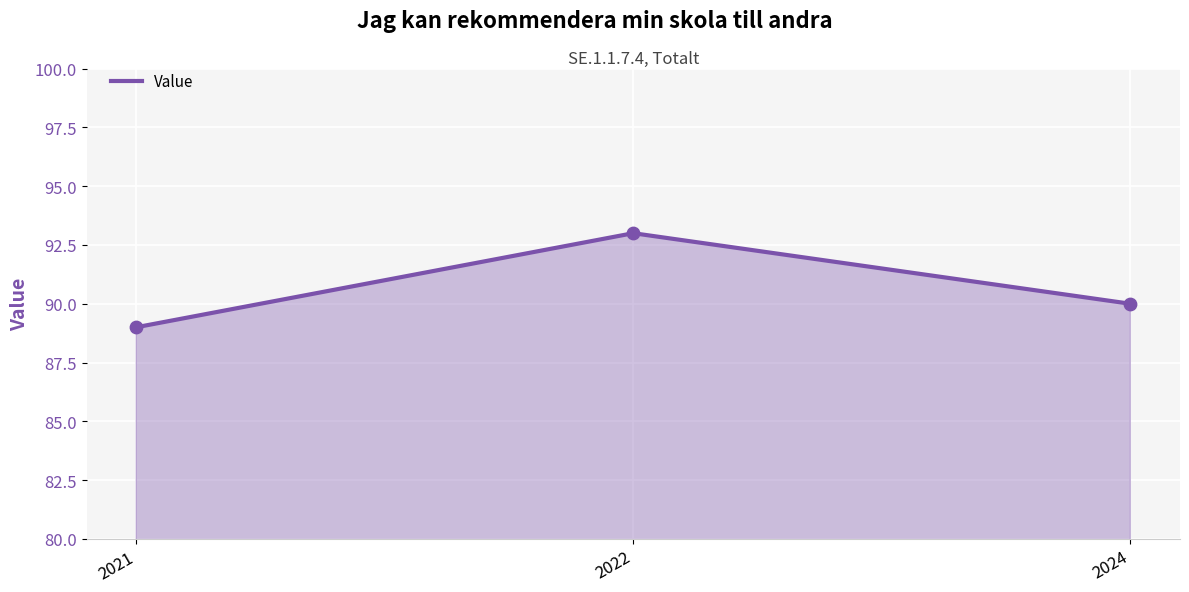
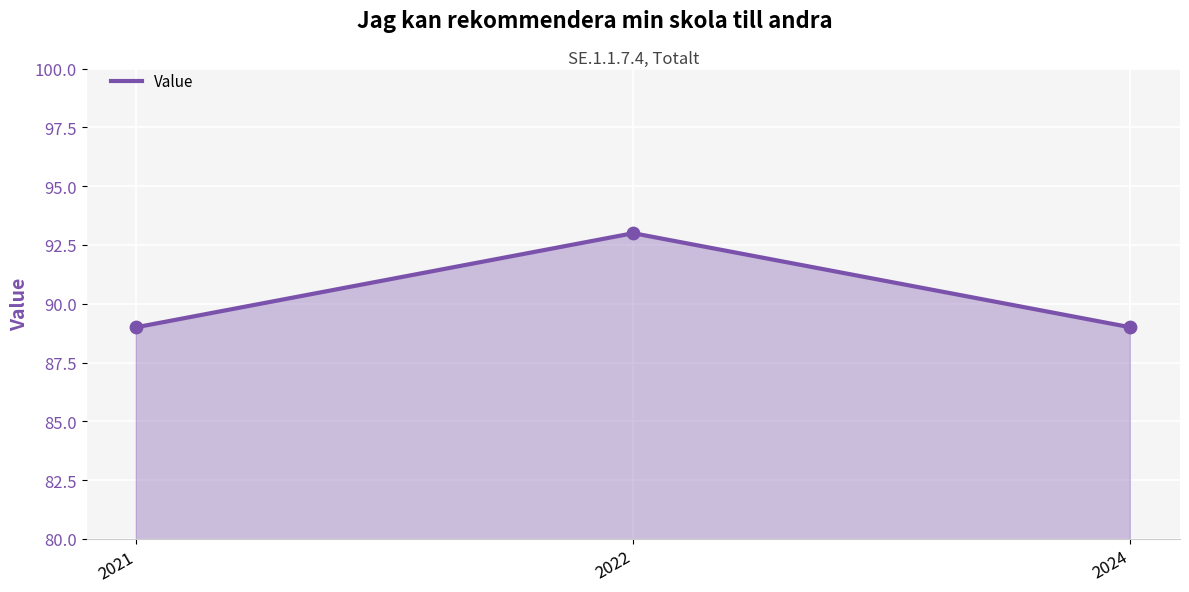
2024: 90 -> 89
